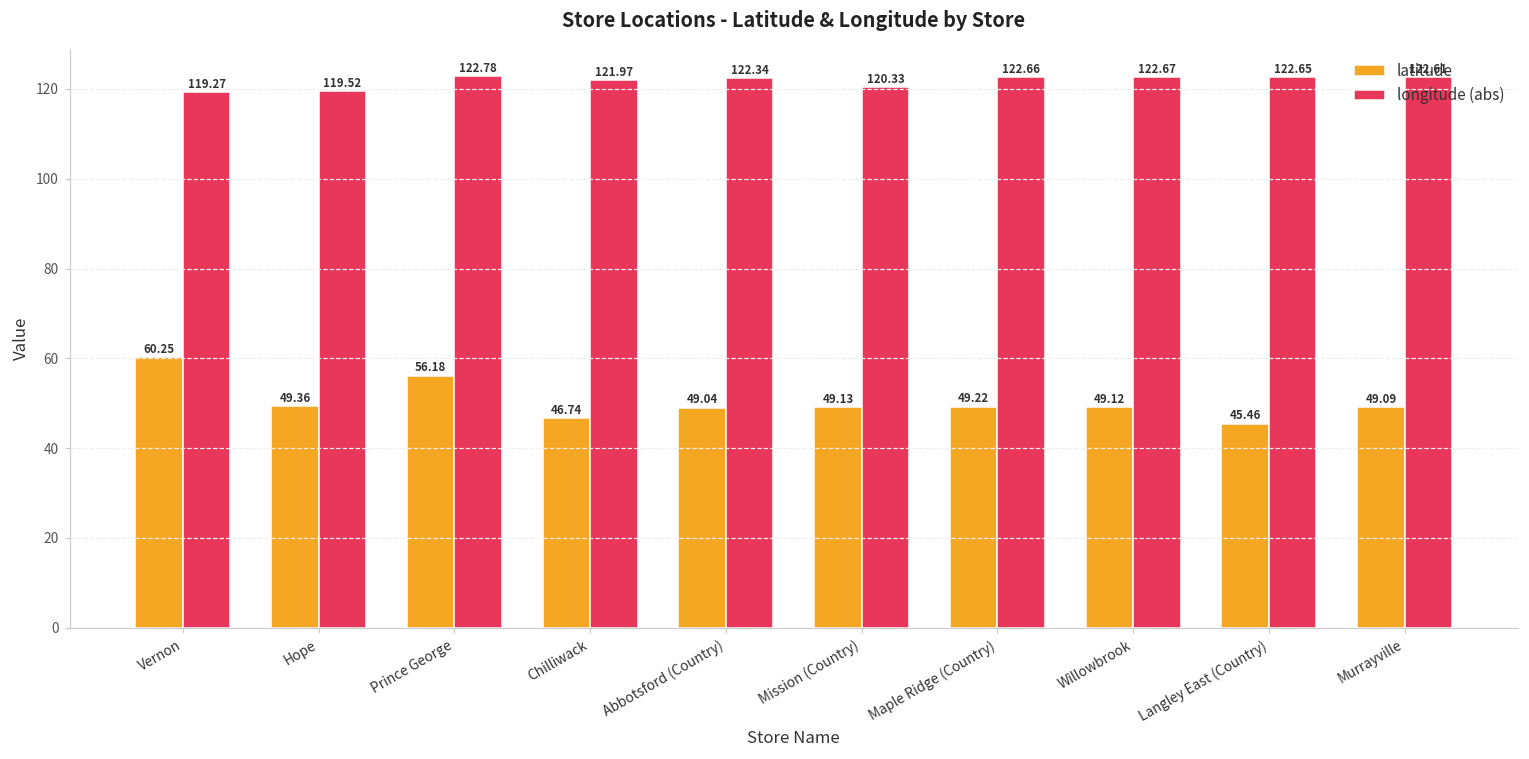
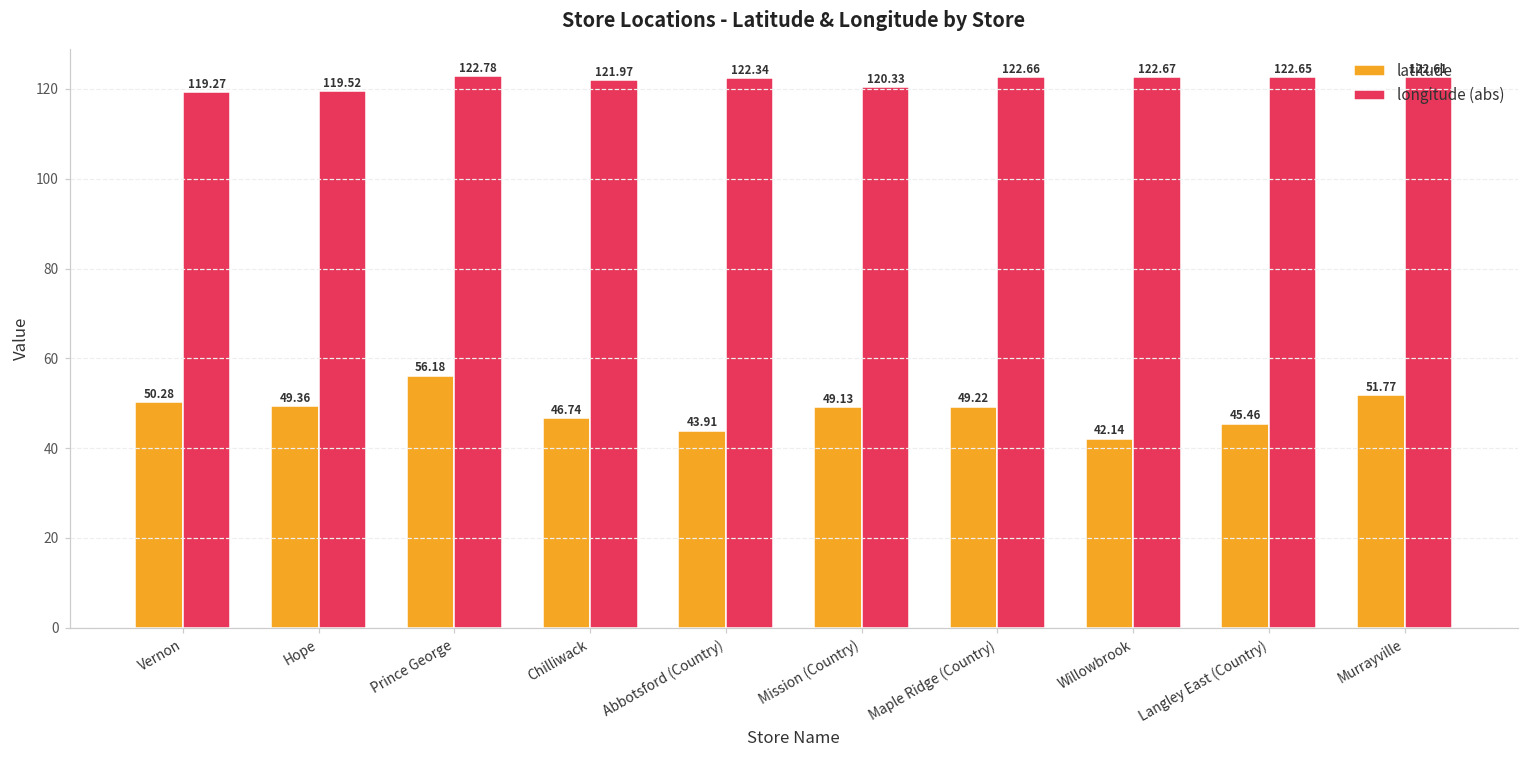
latitude, Vernon: 60.25 -> 50.28
latitude, Abbotsford (Country): 49.04 -> 43.91
latitude, Willowbrook: 49.12 -> 42.14
latitude, Murrayville: 49.09 -> 51.77
